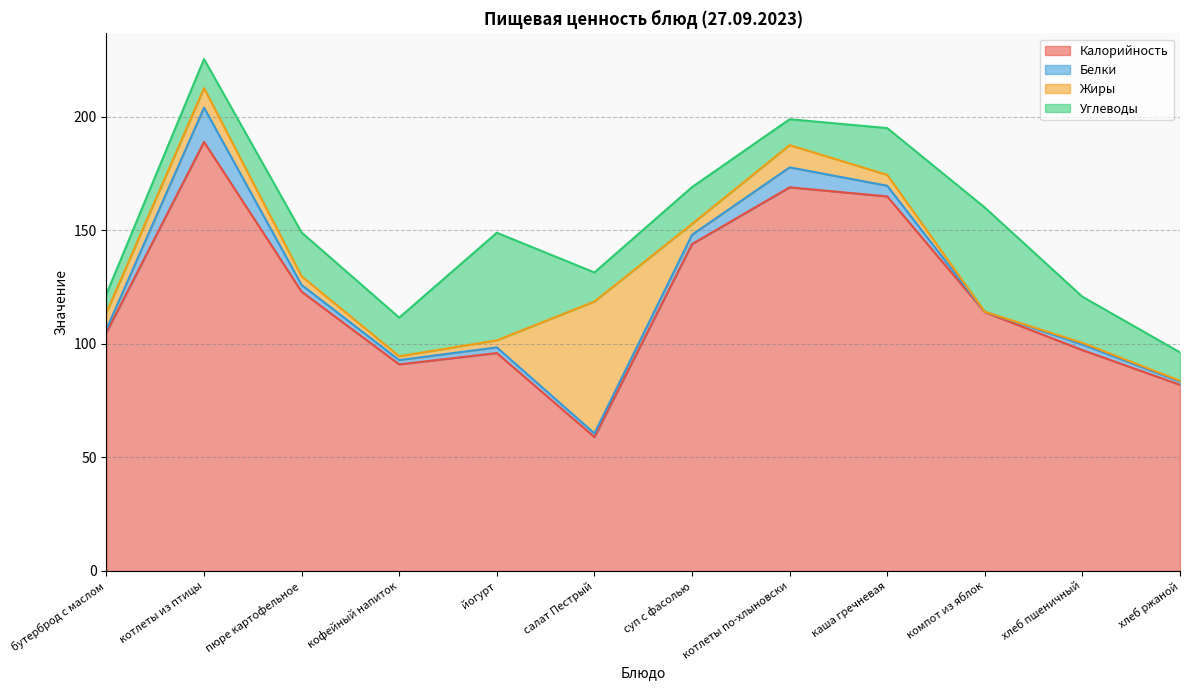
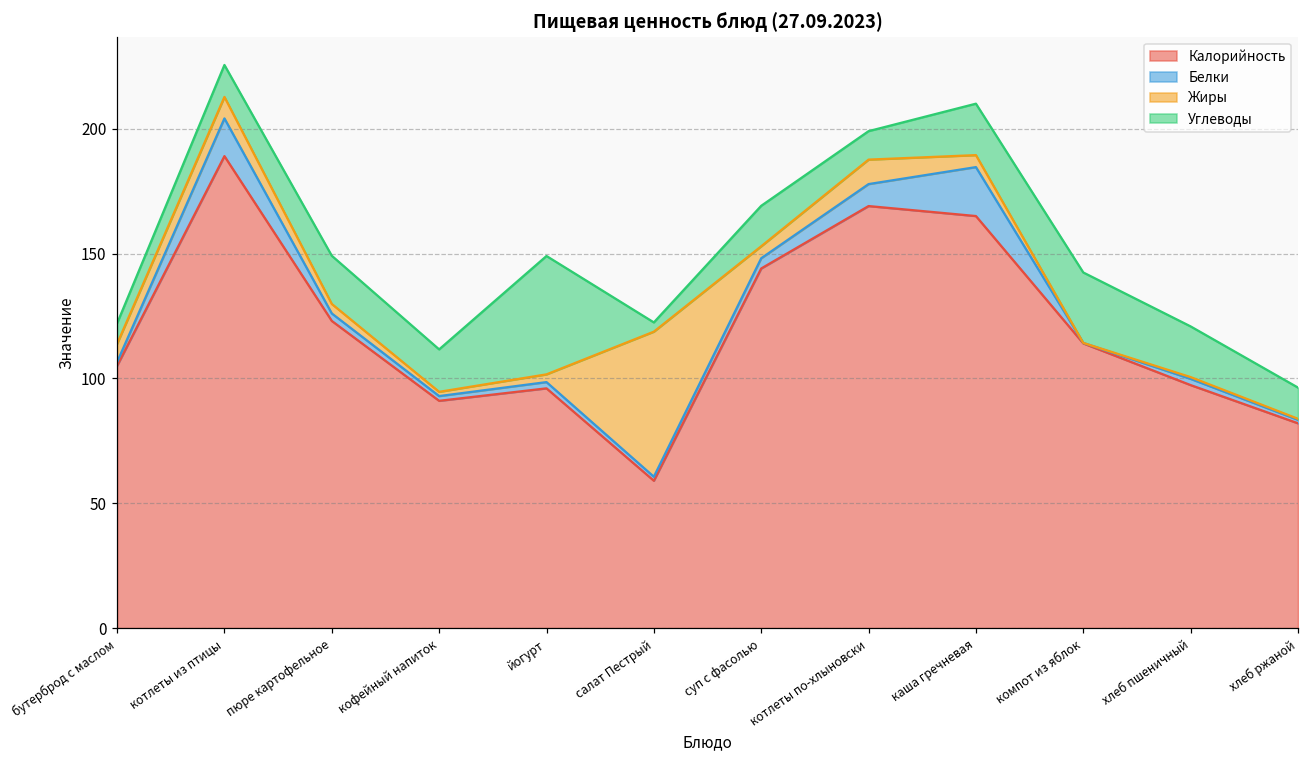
Углеводы, салат Пестрый: 13 -> 4
Белки, каша гречневая: 5 -> 20
Углеводы, компот из яблок: 46 -> 28
